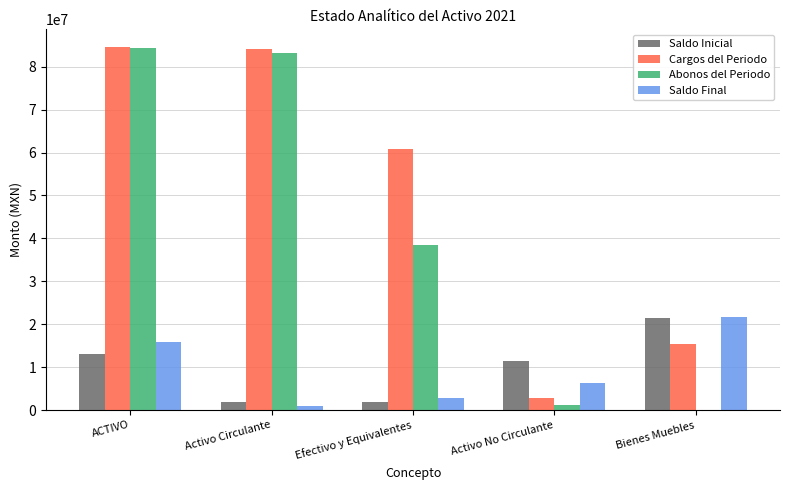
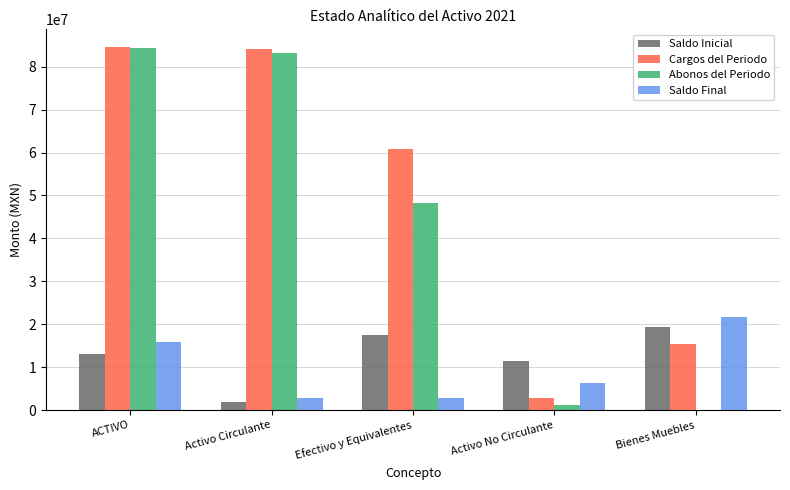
Saldo Final, Activo Circulante: 1000000 -> 3000000
Saldo Inicial, Efectivo y Equivalentes: 2000000 -> 18000000
Abonos del Periodo, Efectivo y Equivalentes: 39000000 -> 48000000
Saldo Inicial, Bienes Muebles: 21000000 -> 19000000
